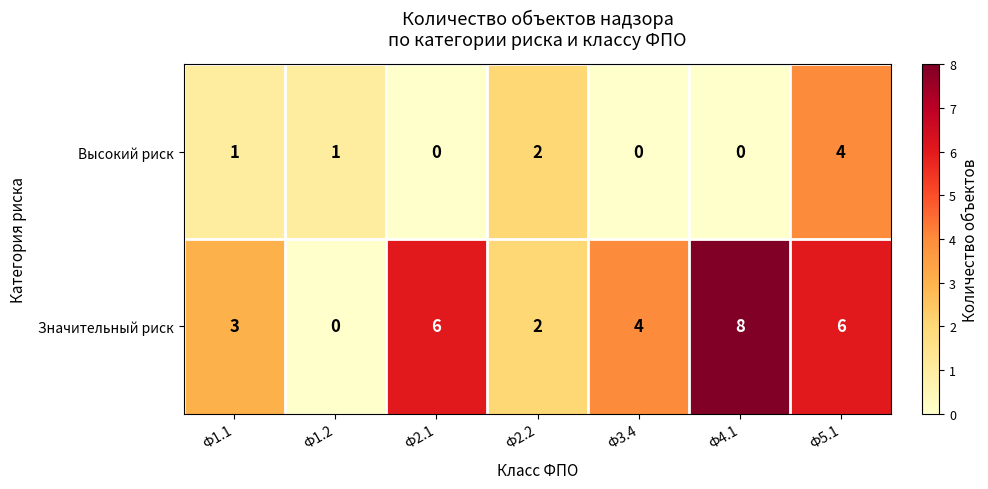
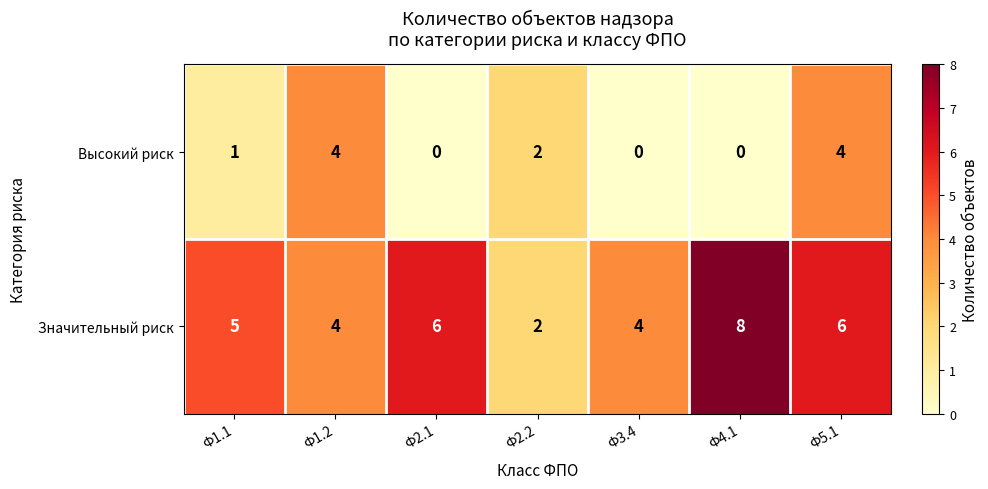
Высокий риск, Ф1.2: 1 -> 4
Значительный риск, Ф1.1: 3 -> 5
Значительный риск, Ф1.2: 0 -> 4
